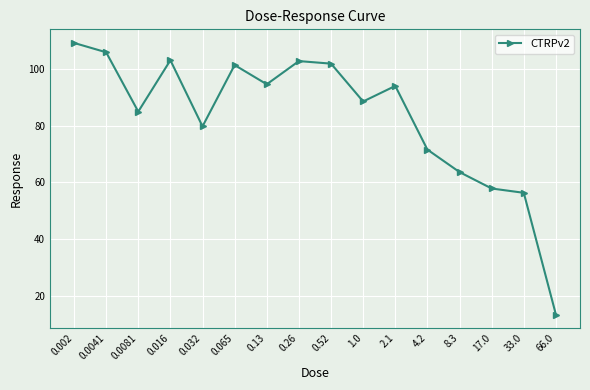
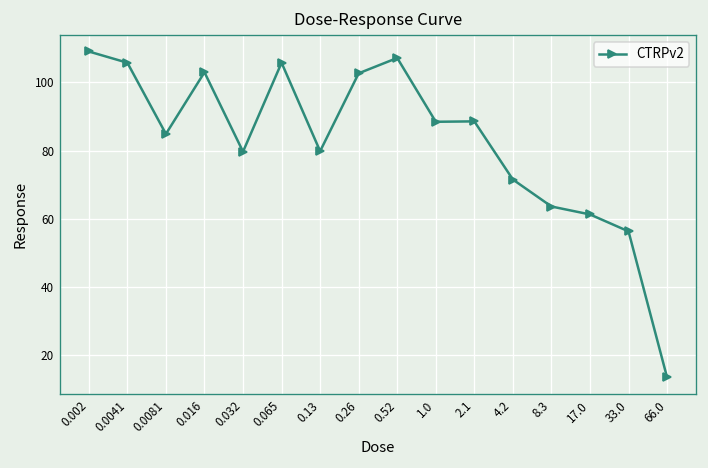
0.065: 101 -> 106
0.13: 95 -> 80
0.52: 102 -> 107
2.1: 94 -> 89
17.0: 58 -> 61
